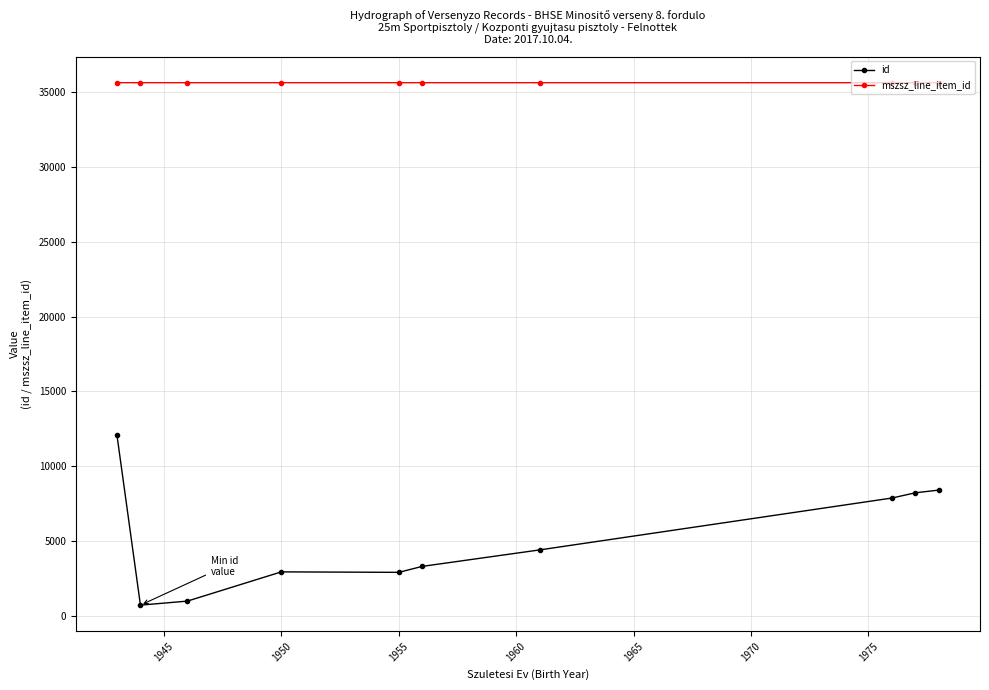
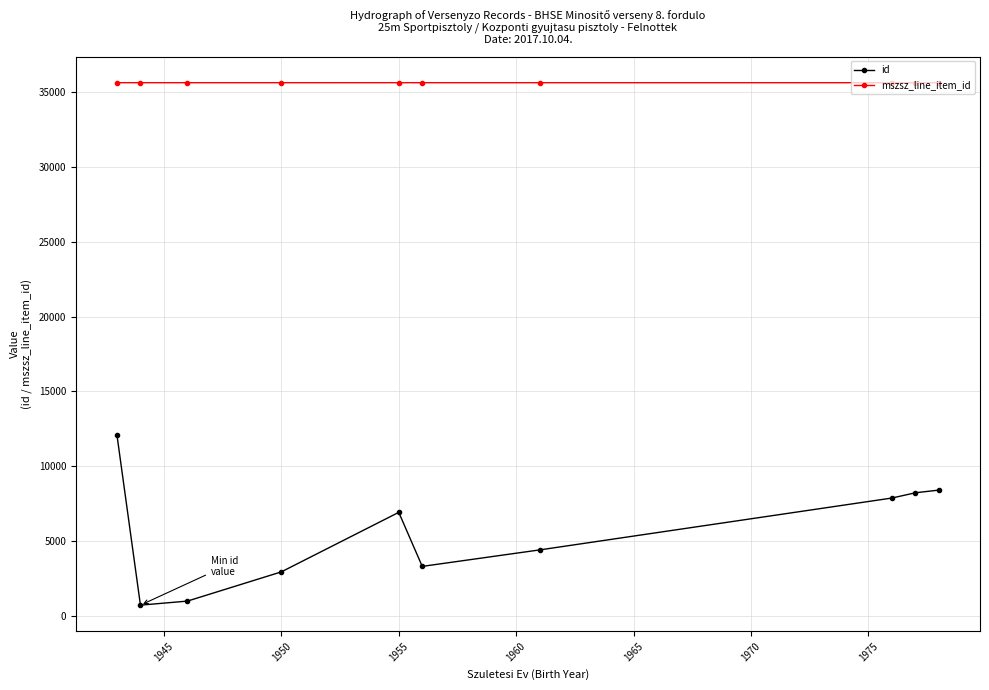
id, 1955: 2900 -> 6900
